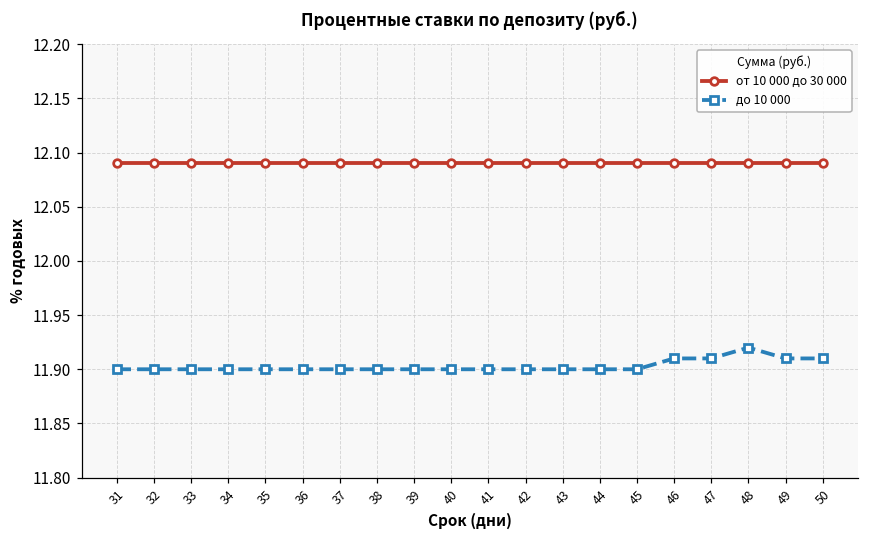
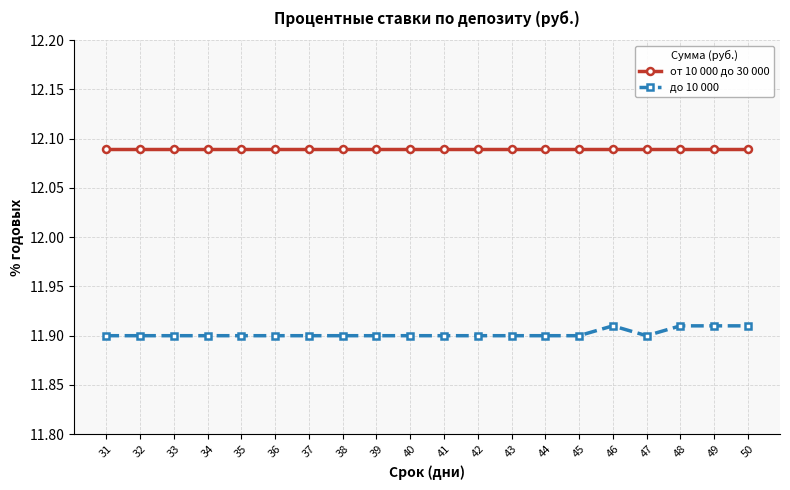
до 10 000, 47: 11.91 -> 11.90
до 10 000, 48: 11.92 -> 11.91
